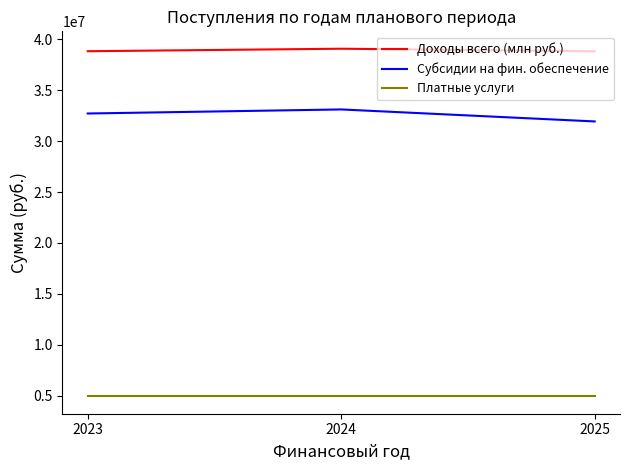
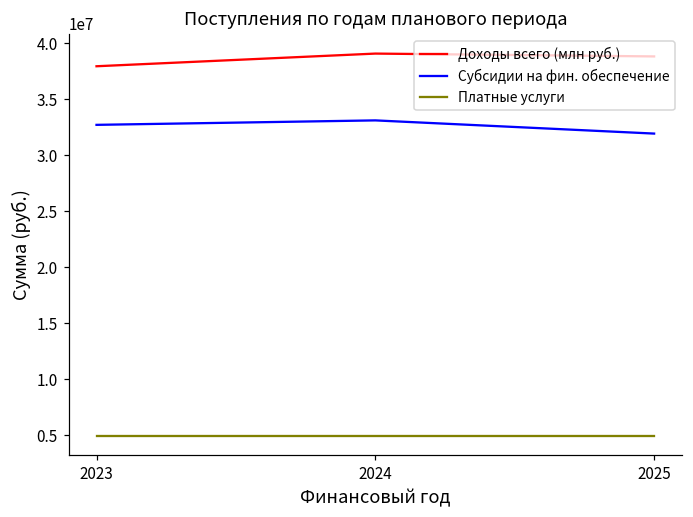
Доходы всего (млн руб.), 2023: 38800000 -> 37900000
